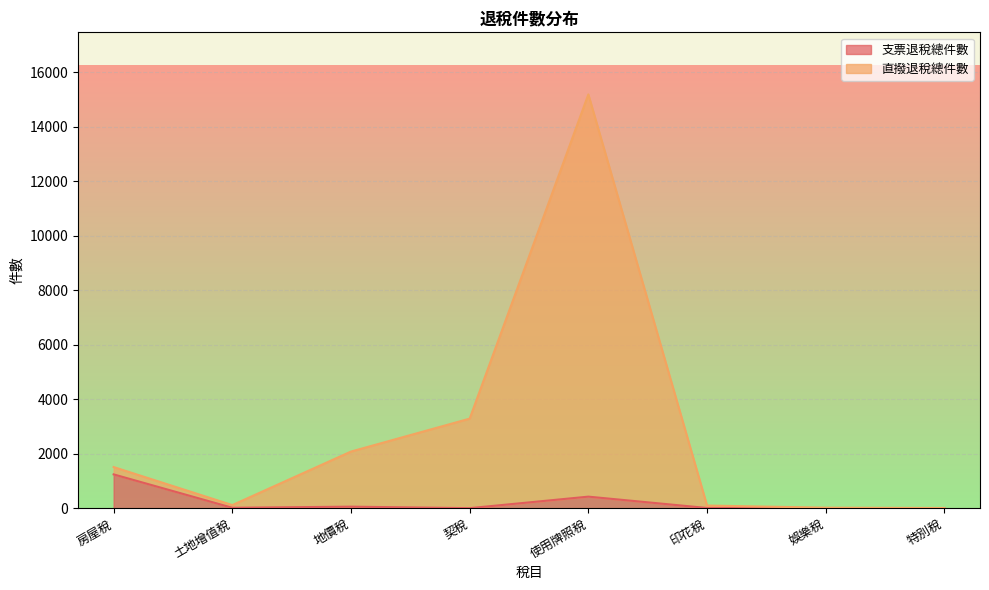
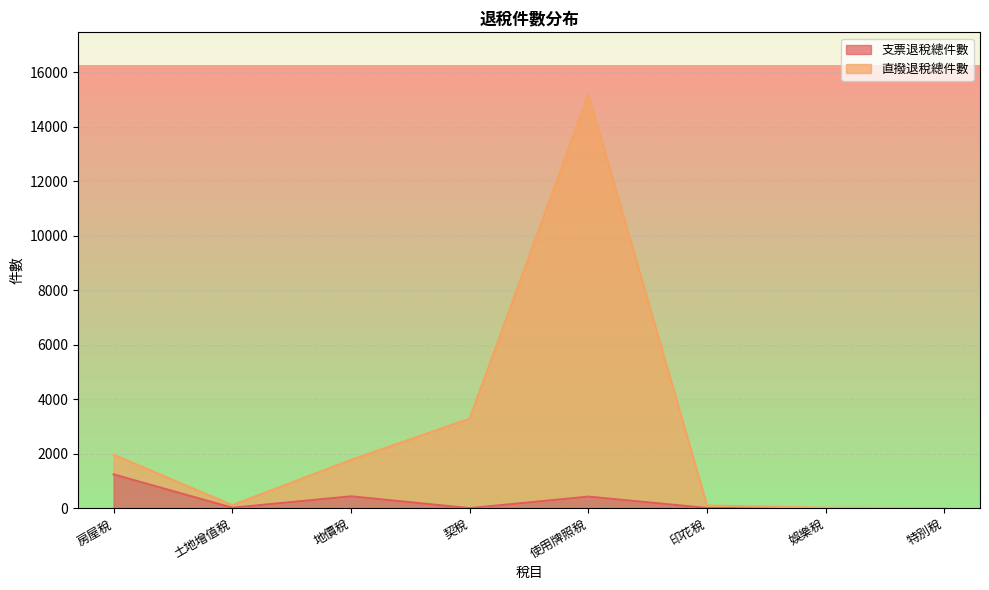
直撥退稅總件數, 房屋稅: 300 -> 700
支票退稅總件數, 地價稅: 100 -> 400
直撥退稅總件數, 地價稅: 2000 -> 1300
